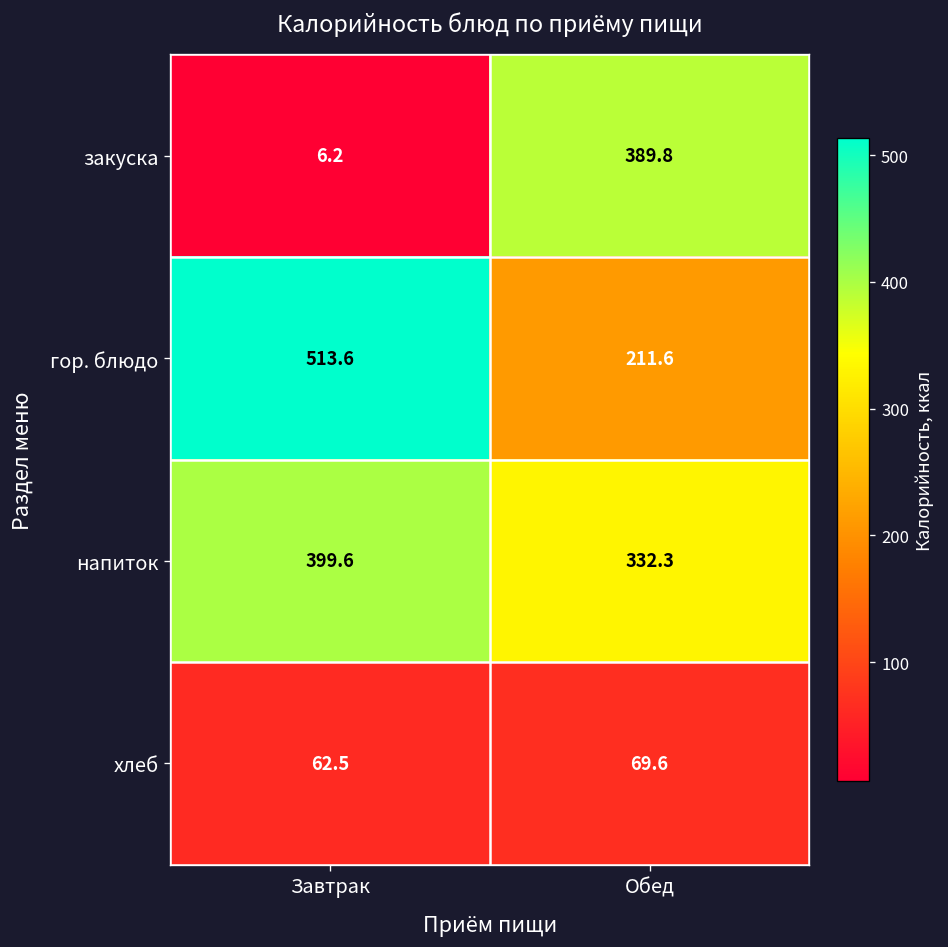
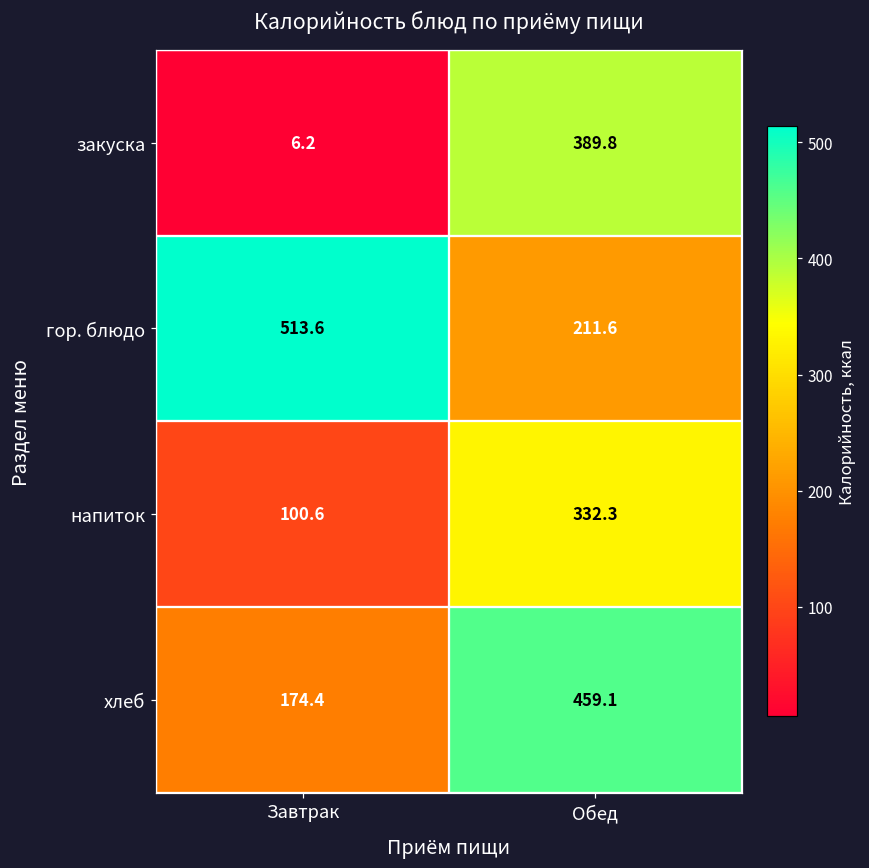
напиток, Завтрак: 399.6 -> 100.6
хлеб, Завтрак: 62.5 -> 174.4
хлеб, Обед: 69.6 -> 459.1
